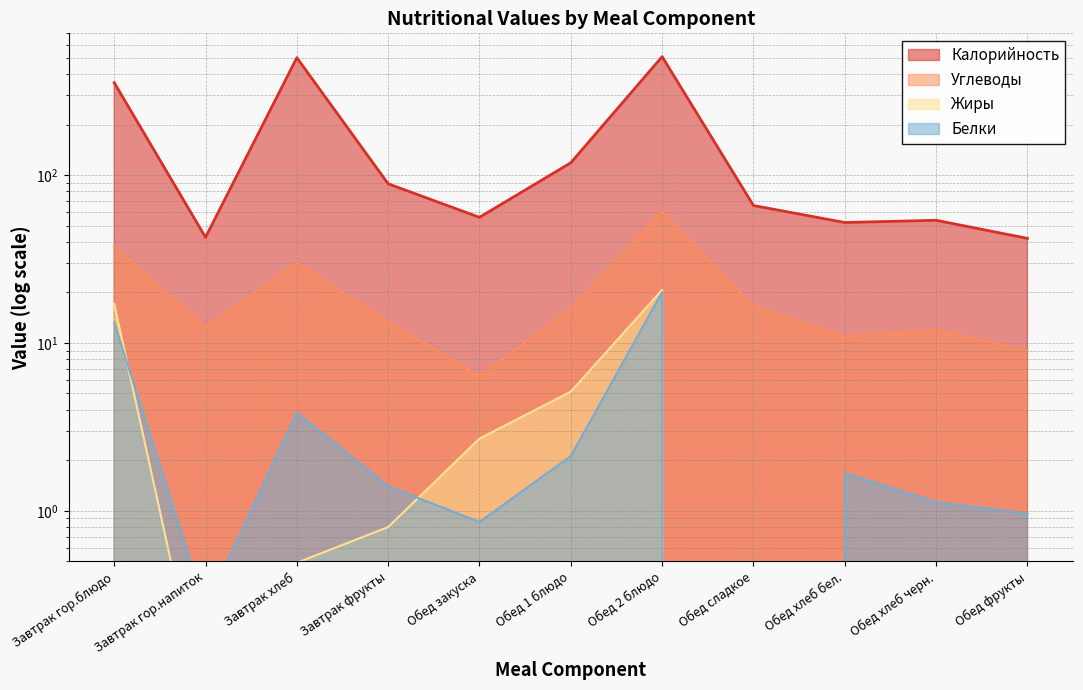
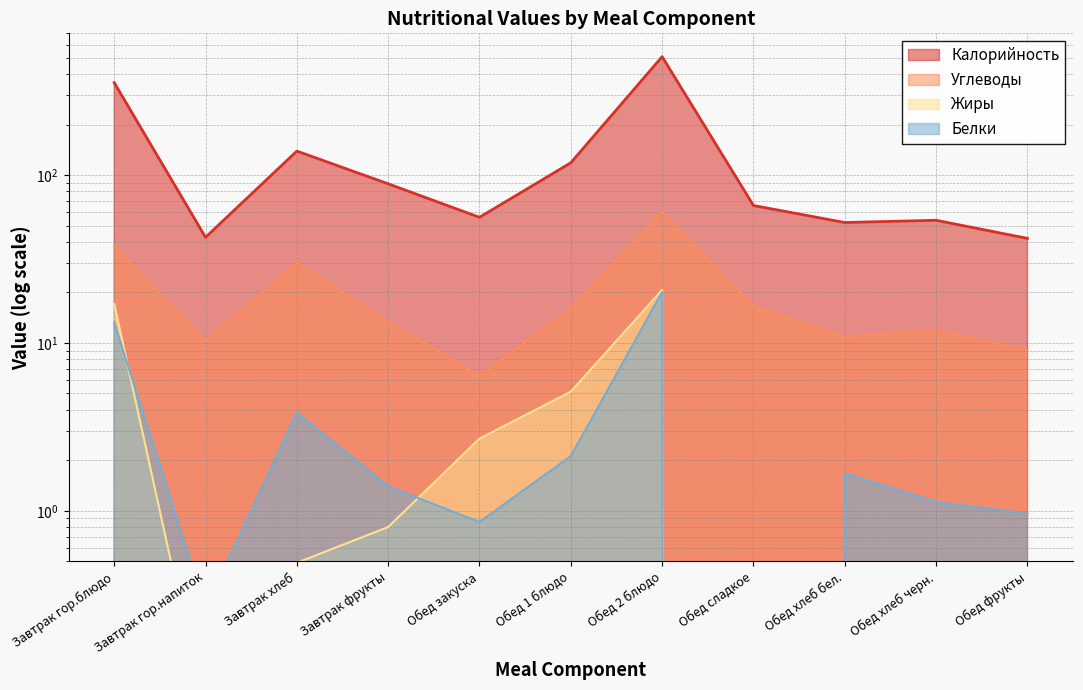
Углеводы, Завтрак гор.напиток: 12 -> 10
Калорийность, Завтрак хлеб: 500 -> 140
